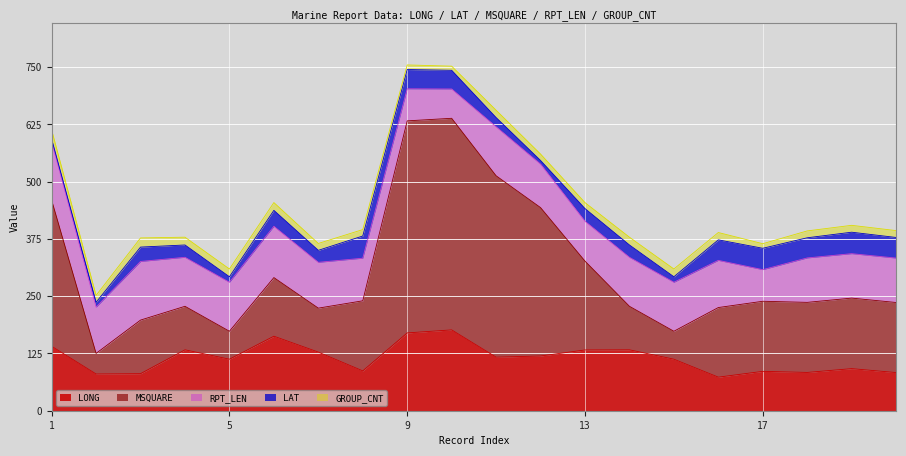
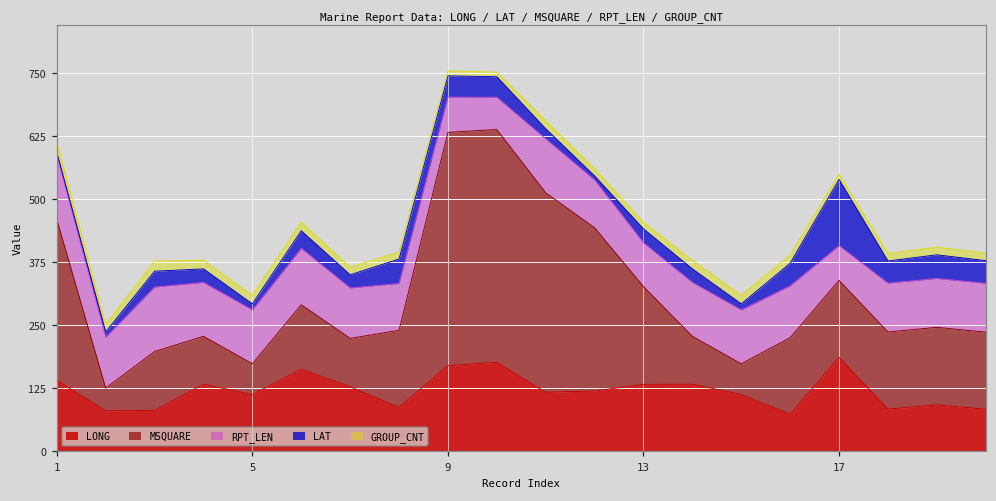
LONG, 17: 90 -> 190
LAT, 17: 50 -> 130
